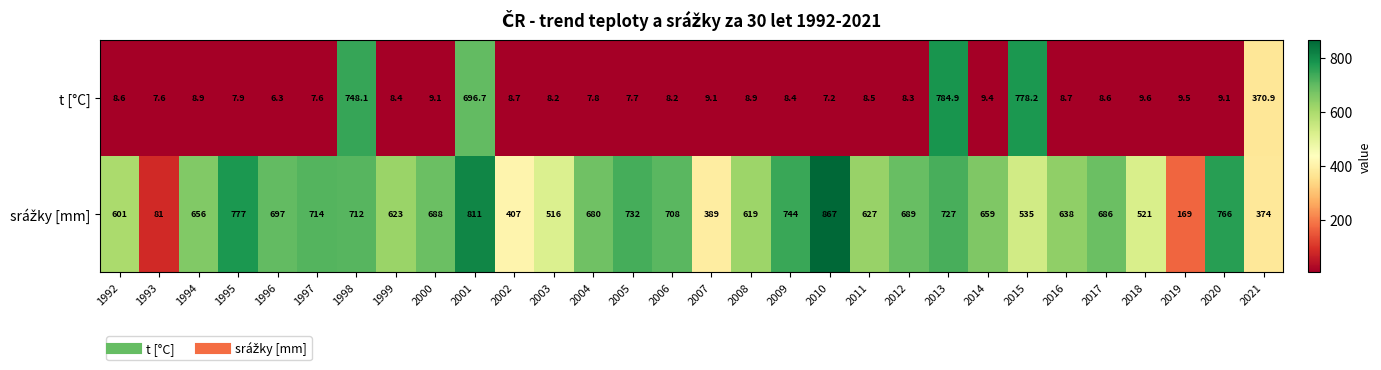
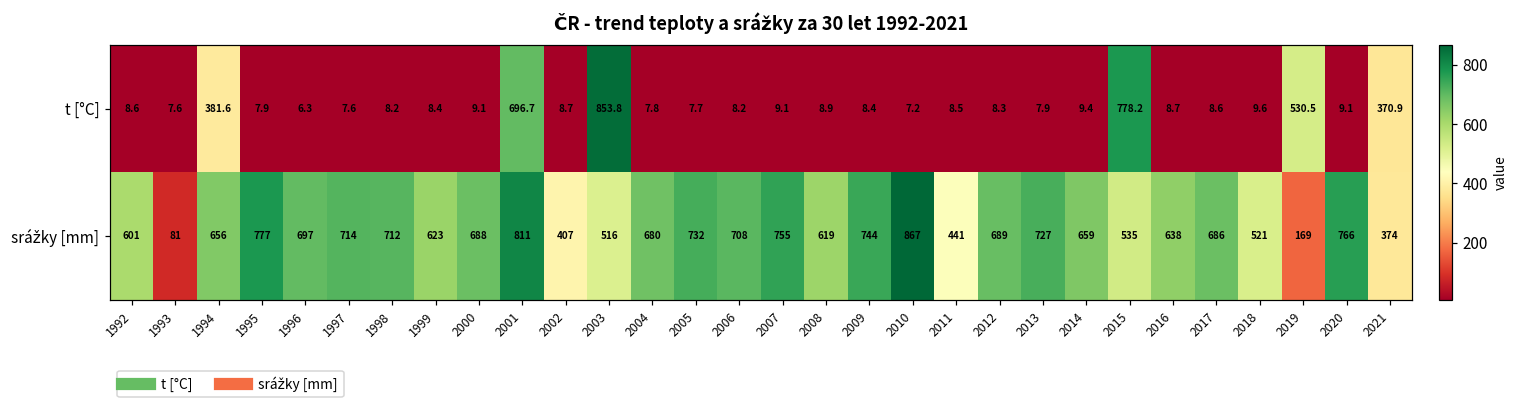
t [°C], 1994: 8.9 -> 381.6
t [°C], 1998: 748.1 -> 8.2
t [°C], 2003: 8.2 -> 853.8
t [°C], 2013: 784.9 -> 7.9
t [°C], 2019: 9.5 -> 530.5
srážky [mm], 2007: 389 -> 755
srážky [mm], 2011: 627 -> 441
